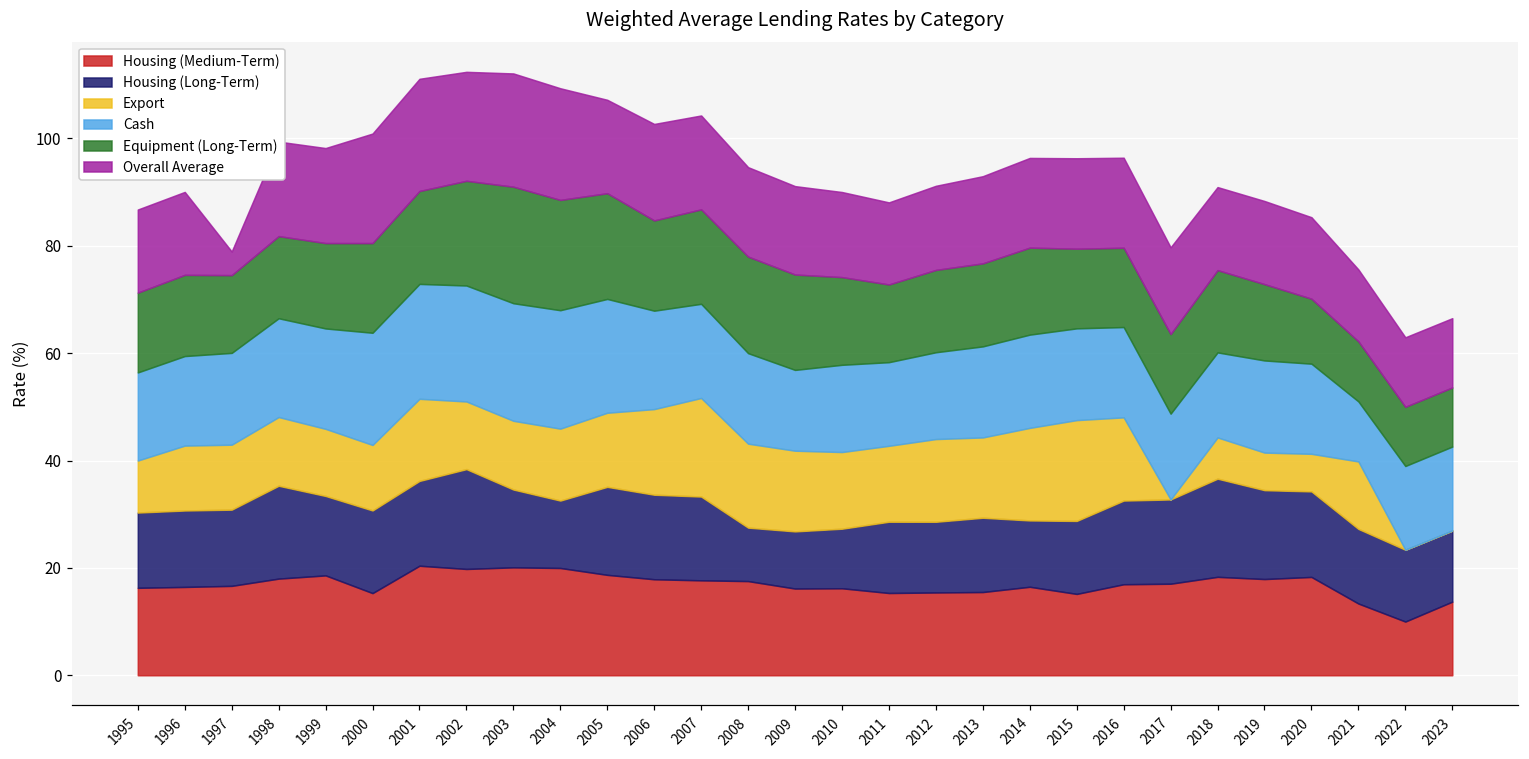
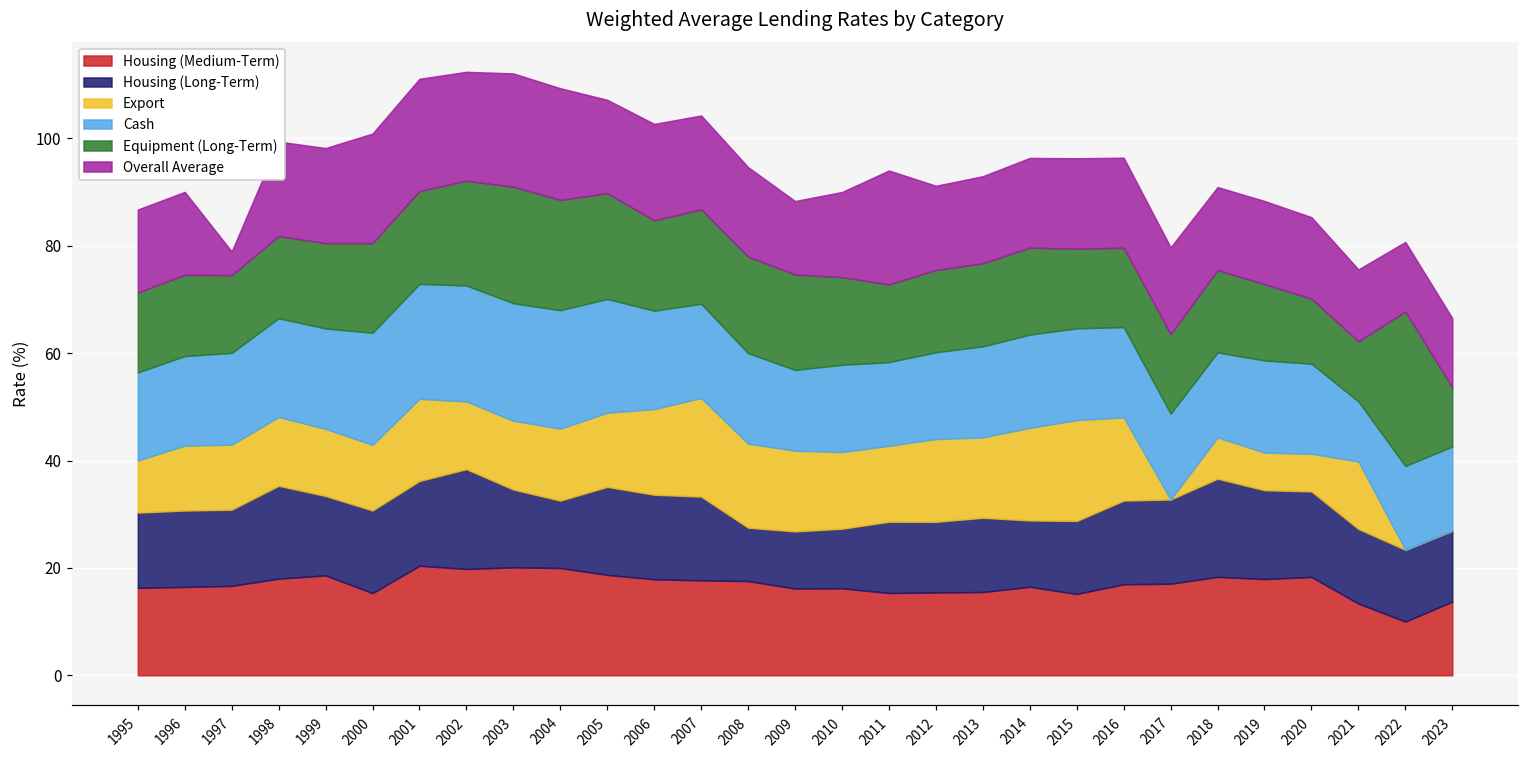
Overall Average, 2009: 16 -> 14
Overall Average, 2011: 15 -> 21
Equipment (Long-Term), 2022: 11 -> 29
